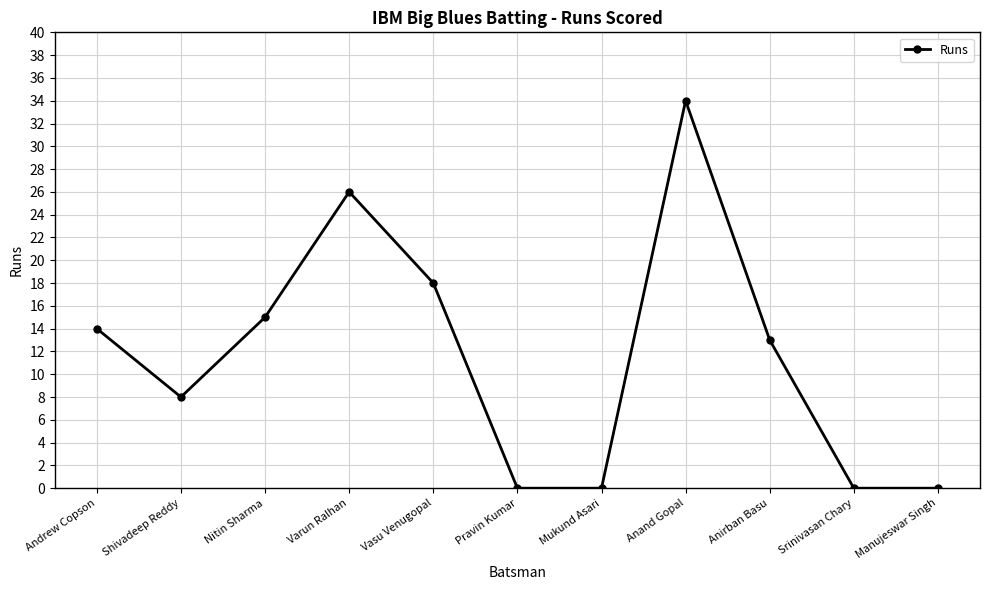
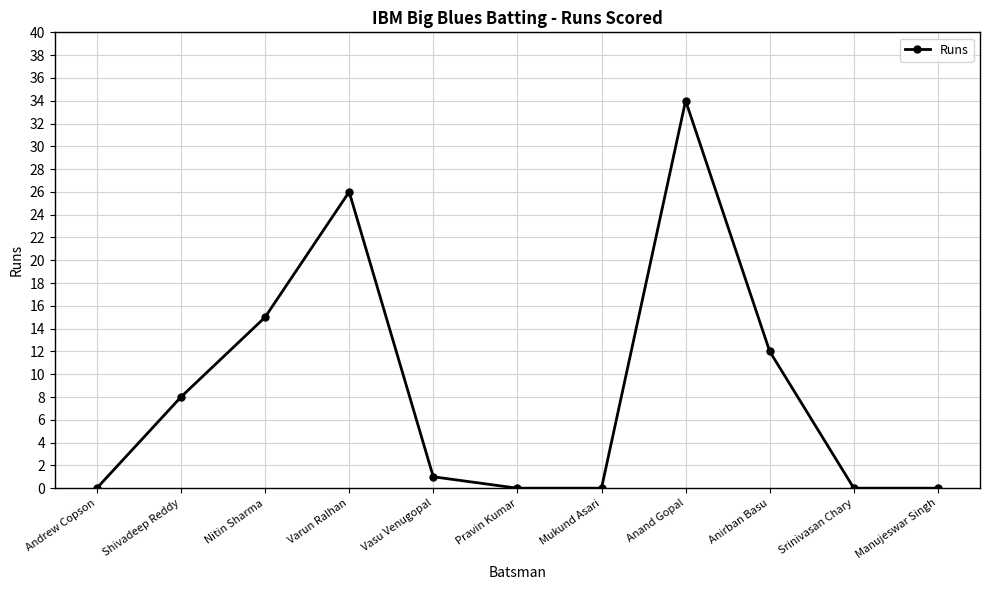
Andrew Copson: 14 -> 0
Vasu Venugopal: 18 -> 1
Anirban Basu: 13 -> 12
